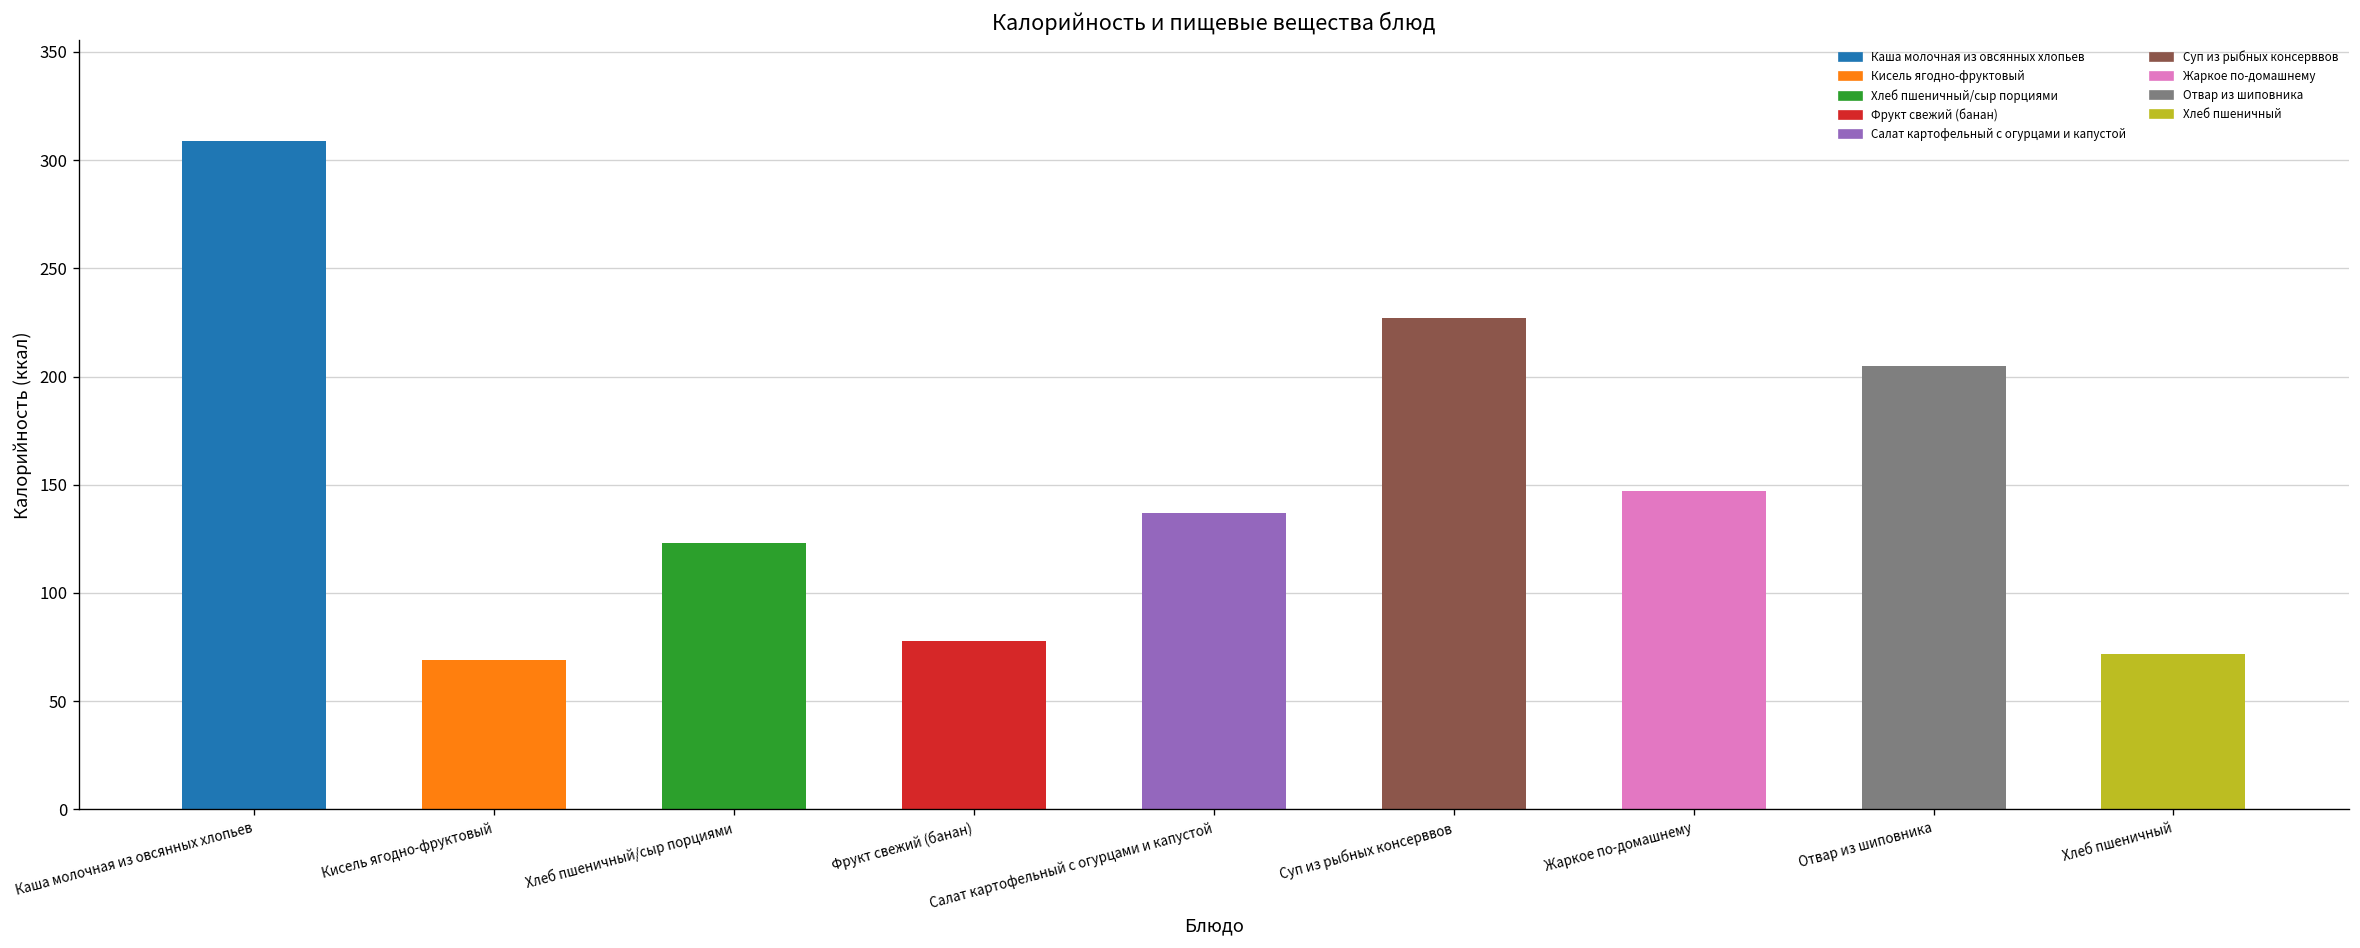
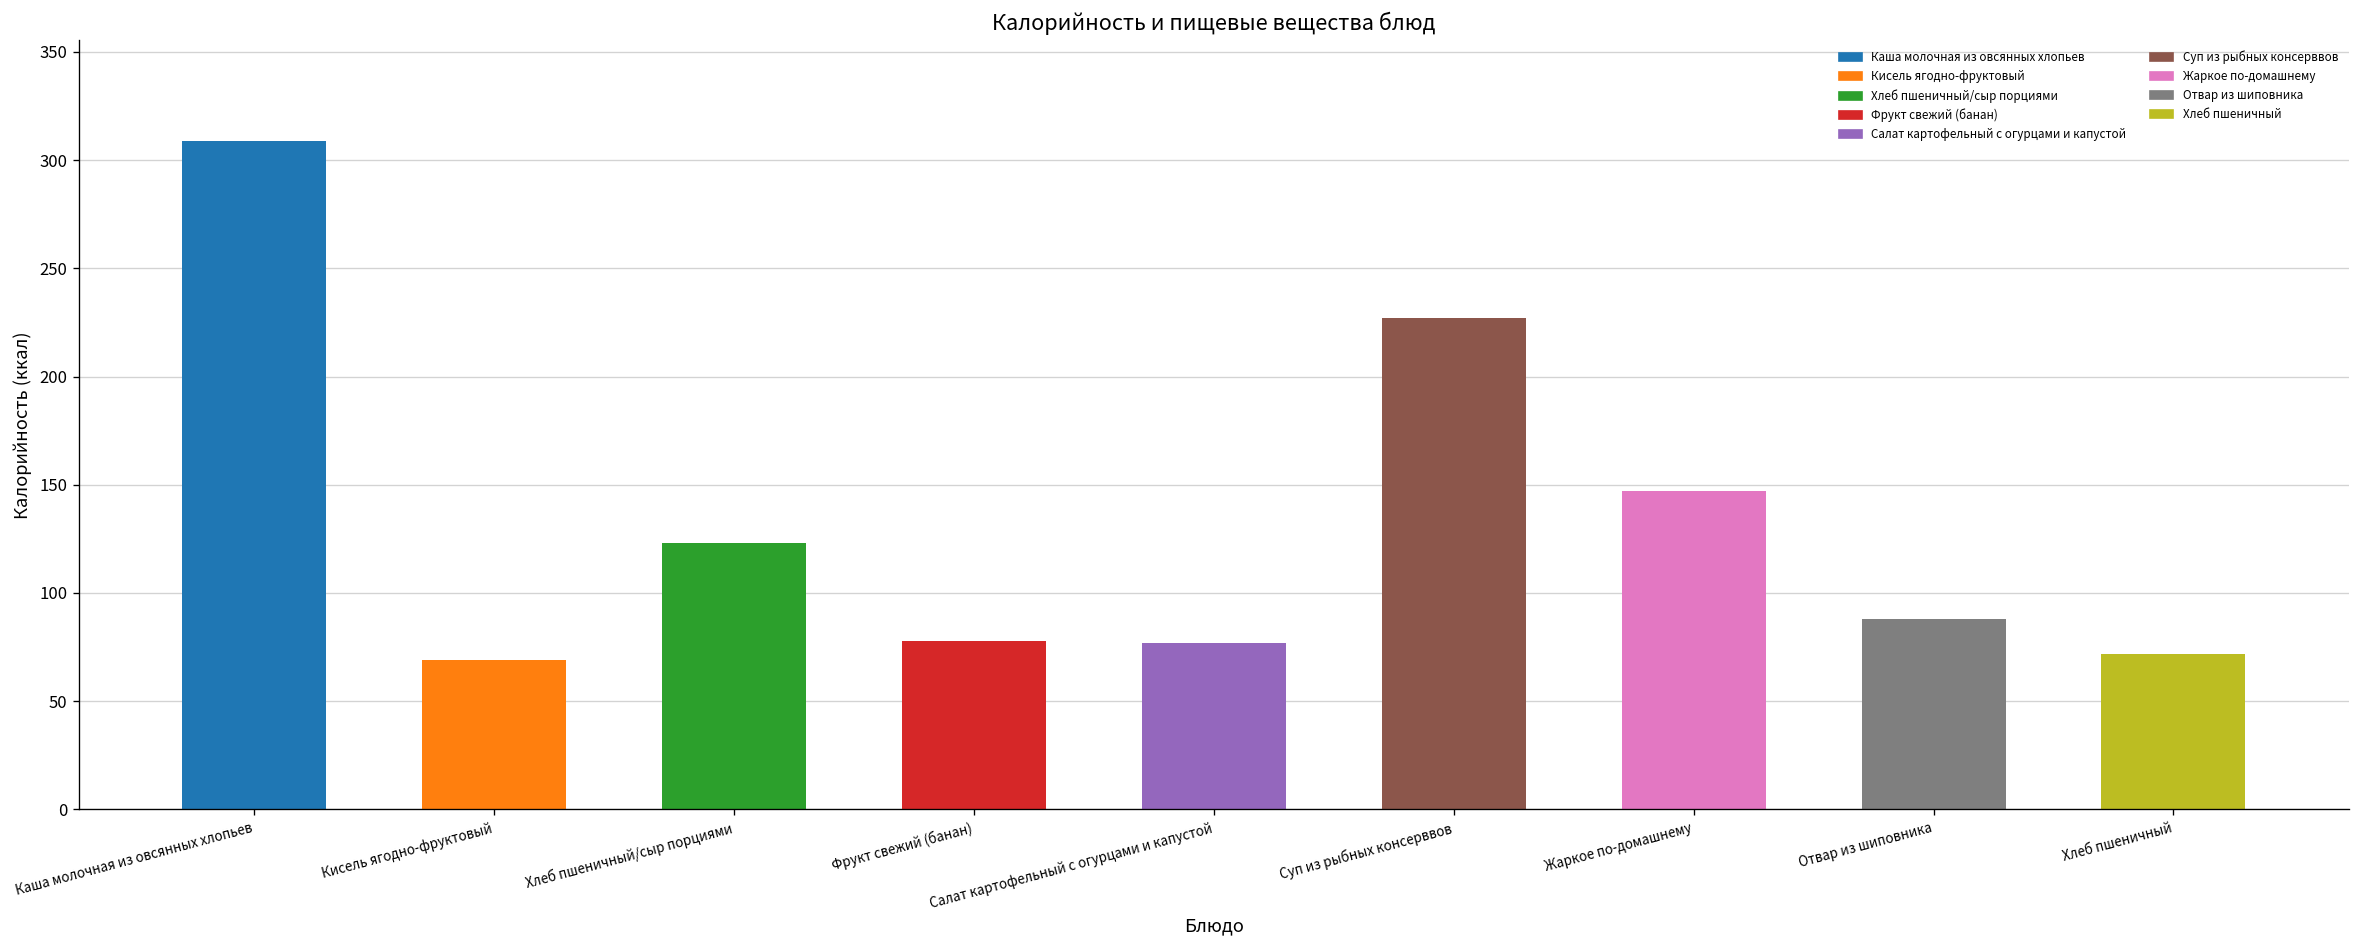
Салат картофельный с огурцами и капустой: 137 -> 77
Отвар из шиповника: 205 -> 88
